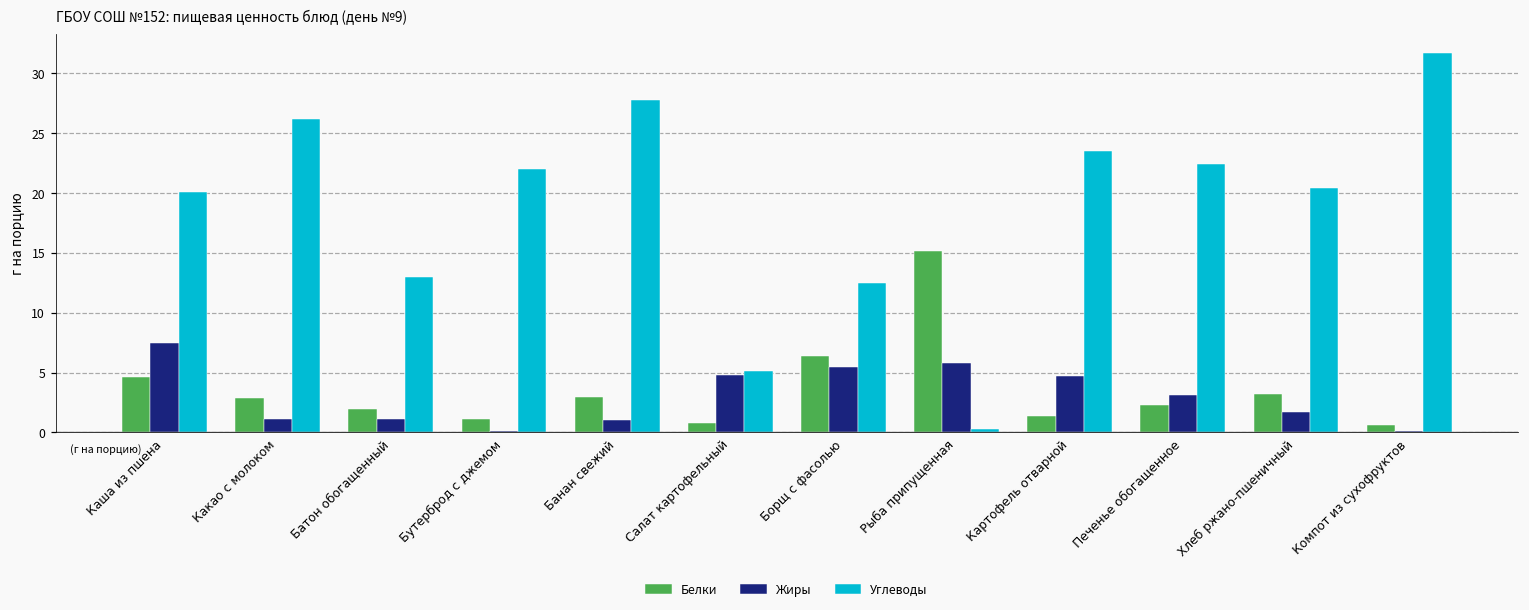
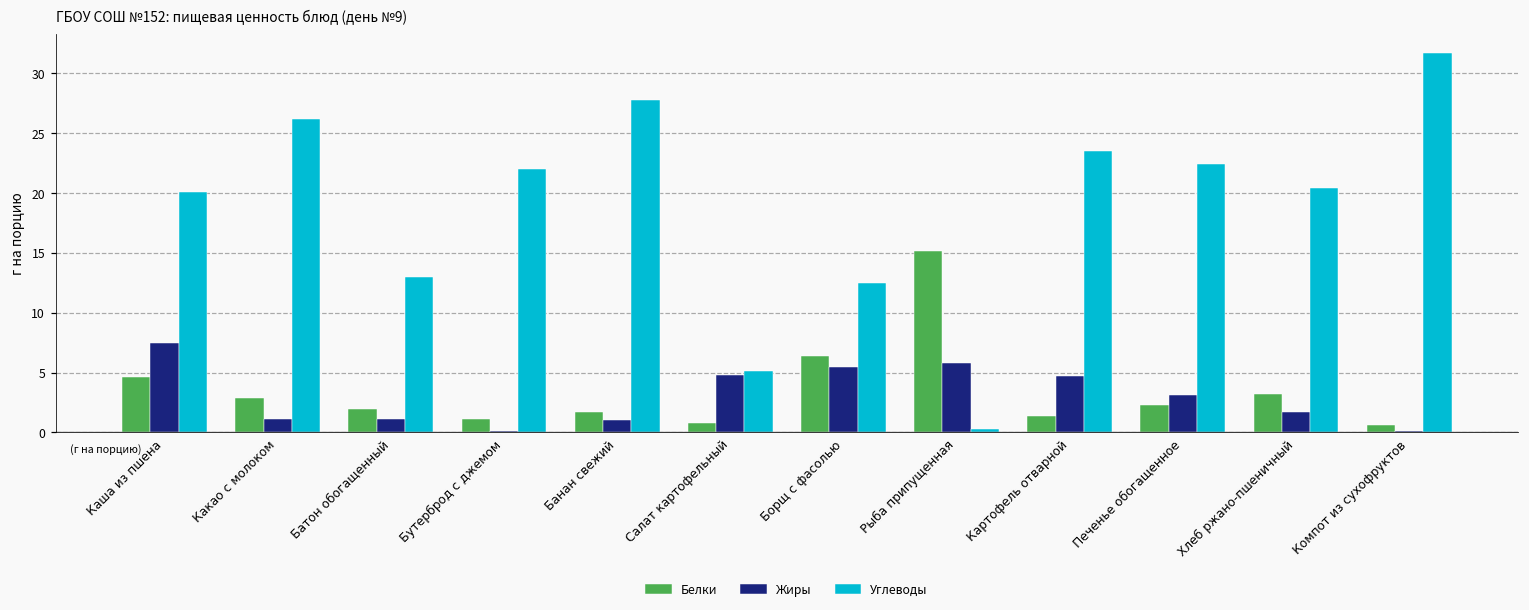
Белки, Банан свежий: 3.0 -> 1.7
